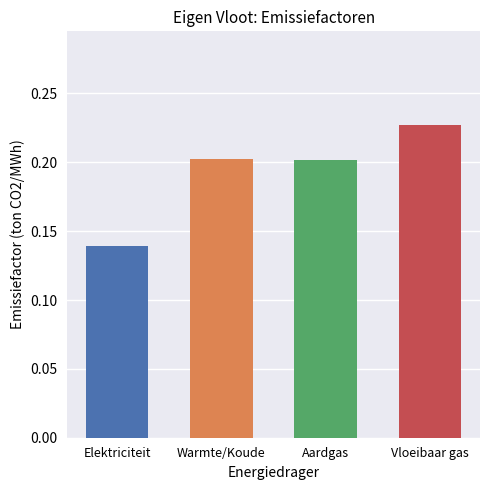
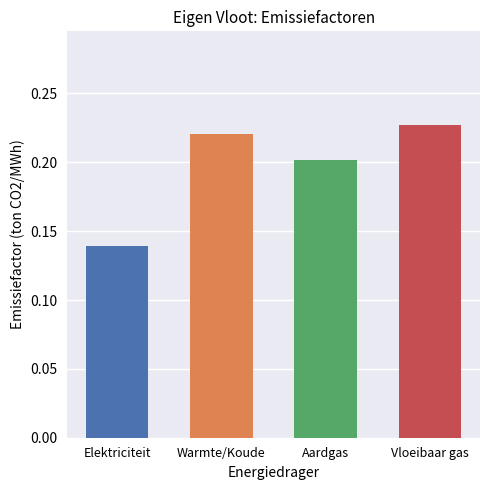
Warmte/Koude: 0.202 -> 0.220
